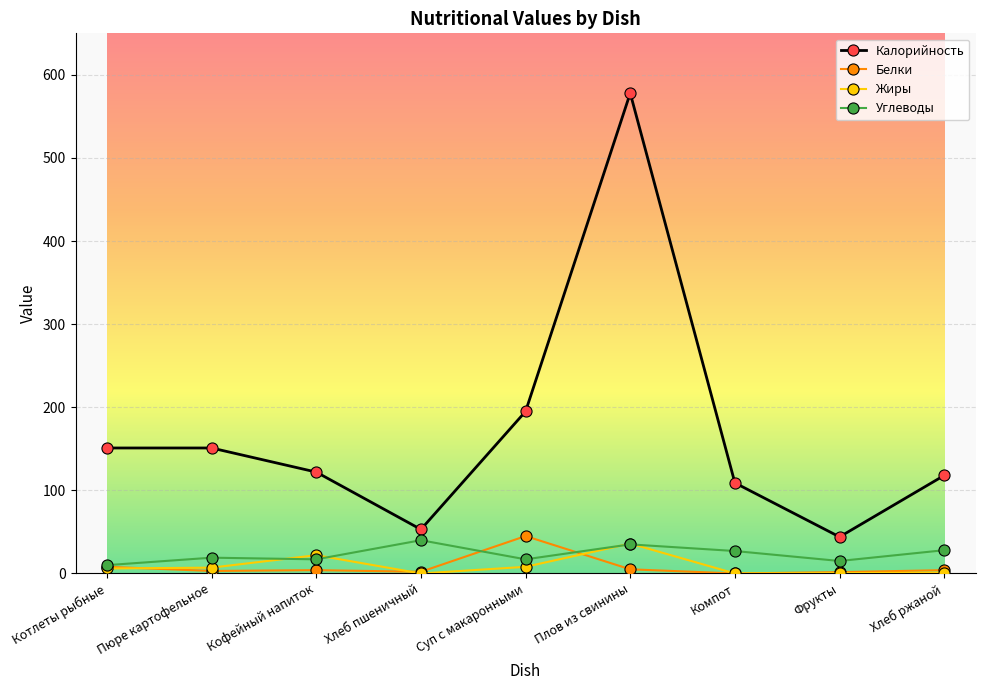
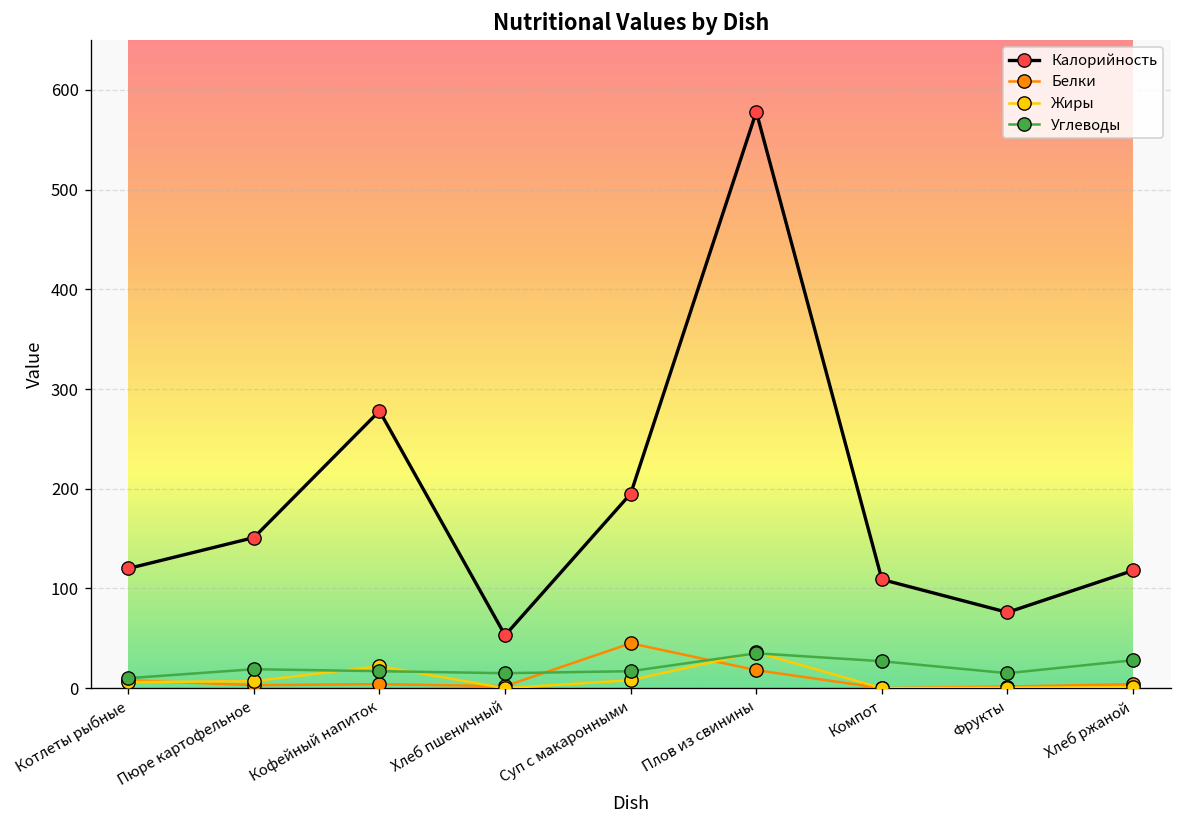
Калорийность, Котлеты рыбные: 150 -> 120
Калорийность, Кофейный напиток: 120 -> 280
Углеводы, Хлеб пшеничный: 40 -> 20
Белки, Плов из свинины: 10 -> 20
Калорийность, Фрукты: 40 -> 80
